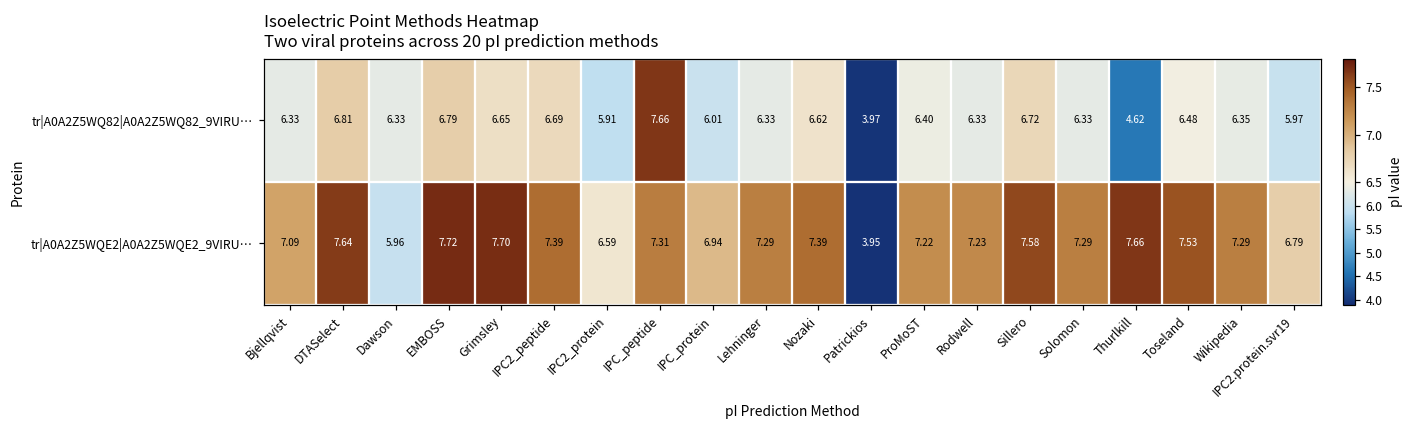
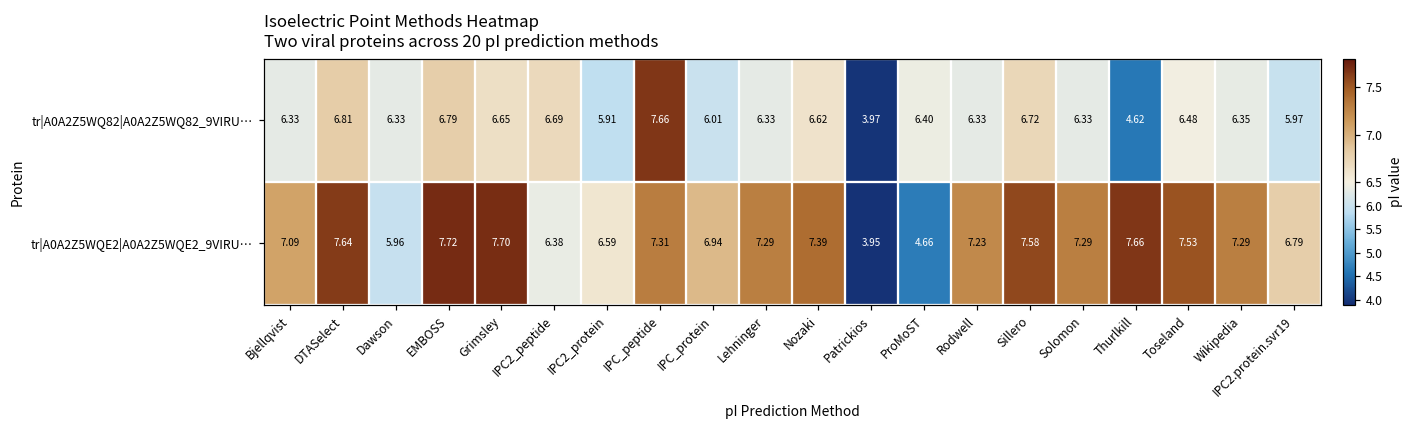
tr|A0A2Z5WQE2|A0A2Z5WQE2_9VIRU…, IPC2_peptide: 7.39 -> 6.38
tr|A0A2Z5WQE2|A0A2Z5WQE2_9VIRU…, ProMoST: 7.22 -> 4.66
